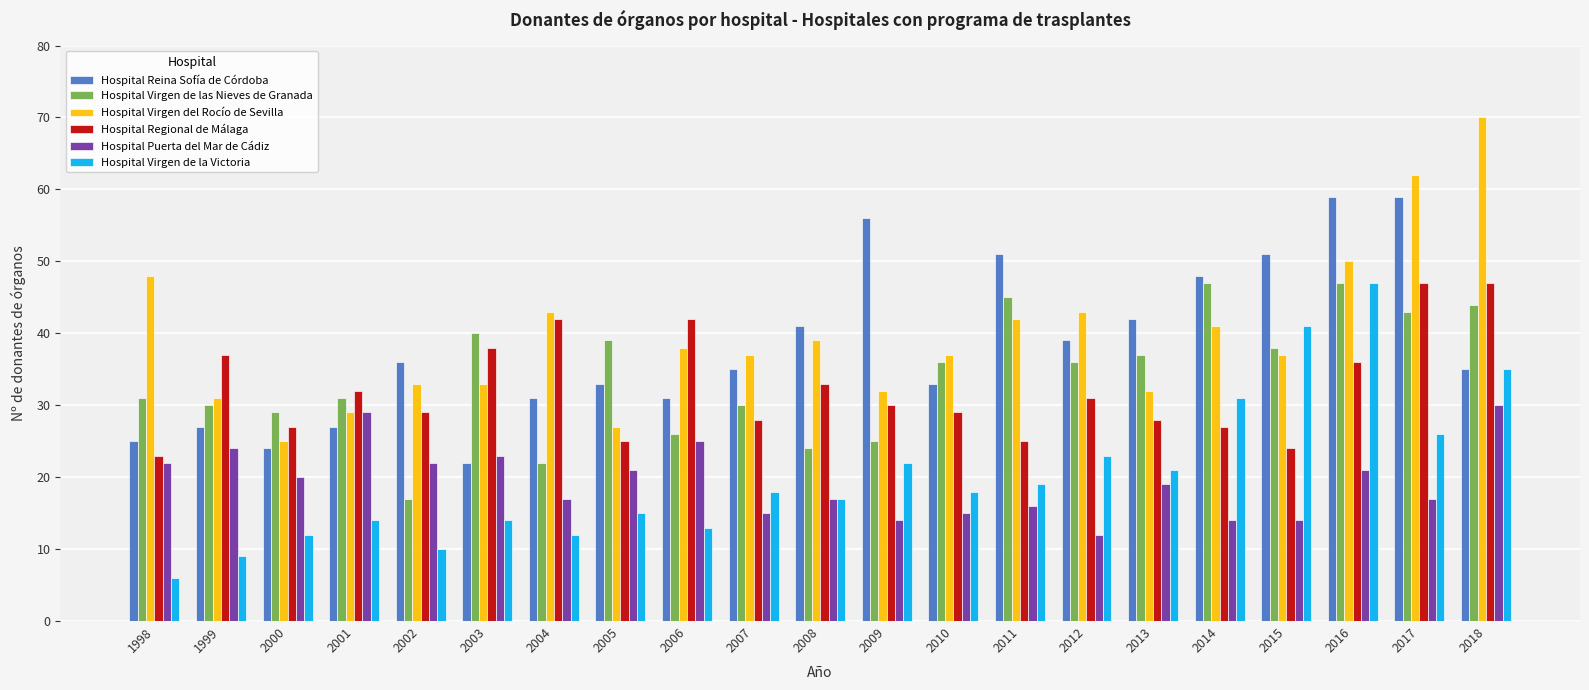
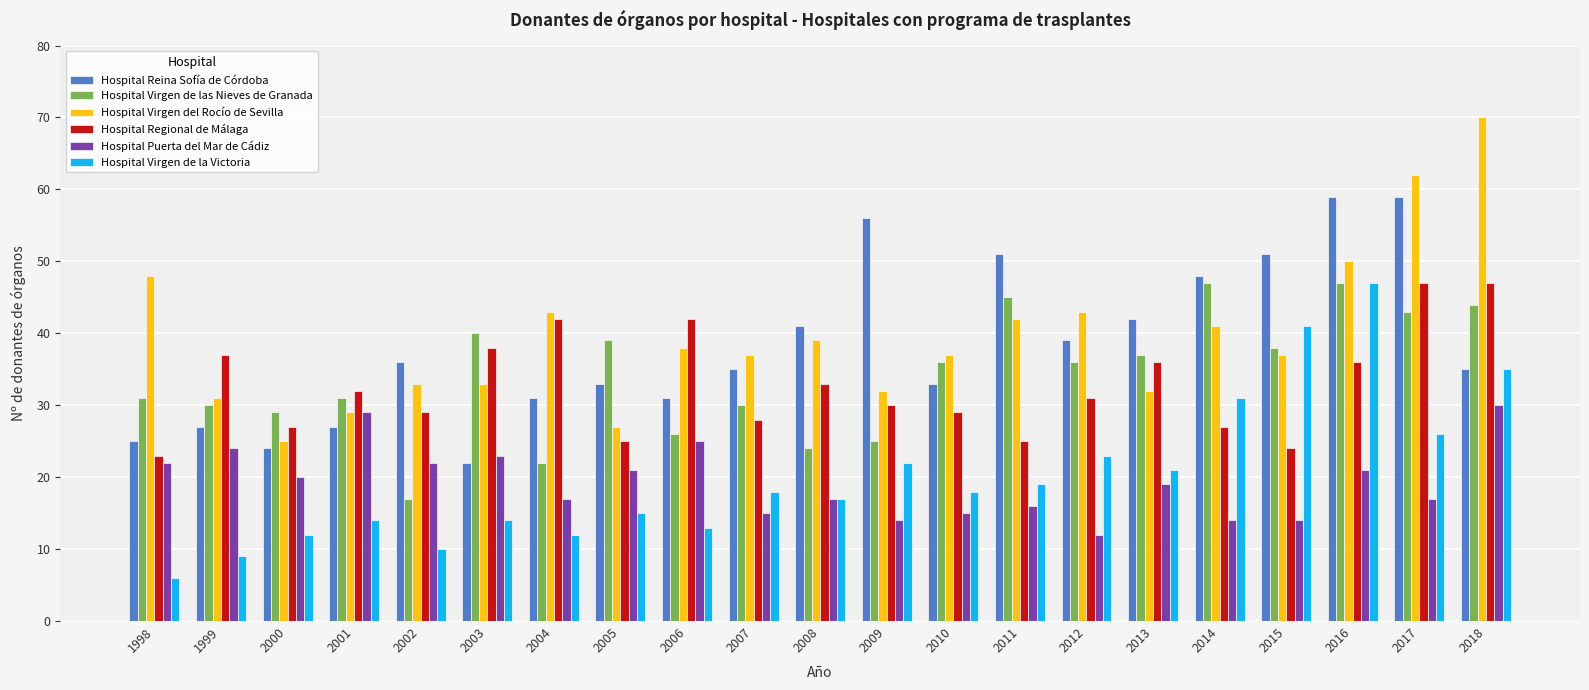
Hospital Regional de Málaga, 2013: 28 -> 36
